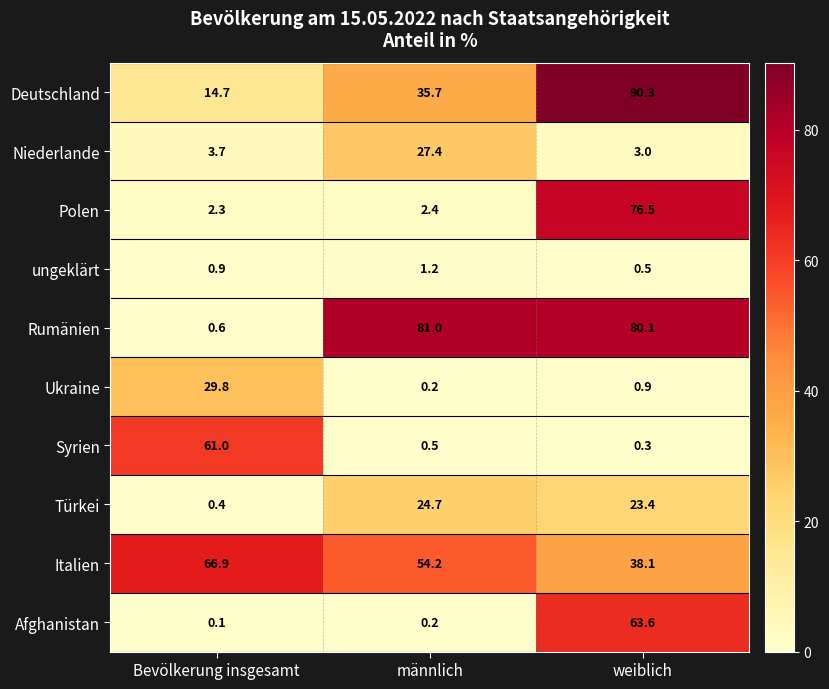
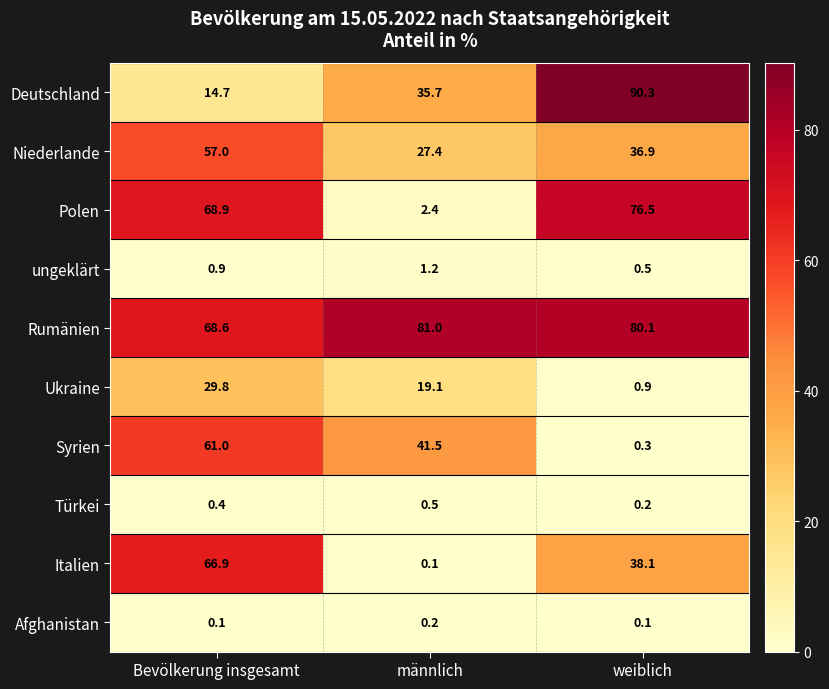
Niederlande, Bevölkerung insgesamt: 3.7 -> 57.0
Niederlande, weiblich: 3.0 -> 36.9
Polen, Bevölkerung insgesamt: 2.3 -> 68.9
Rumänien, Bevölkerung insgesamt: 0.6 -> 68.6
Ukraine, männlich: 0.2 -> 19.1
Syrien, männlich: 0.5 -> 41.5
Türkei, männlich: 24.7 -> 0.5
Türkei, weiblich: 23.4 -> 0.2
Italien, männlich: 54.2 -> 0.1
Afghanistan, weiblich: 63.6 -> 0.1
